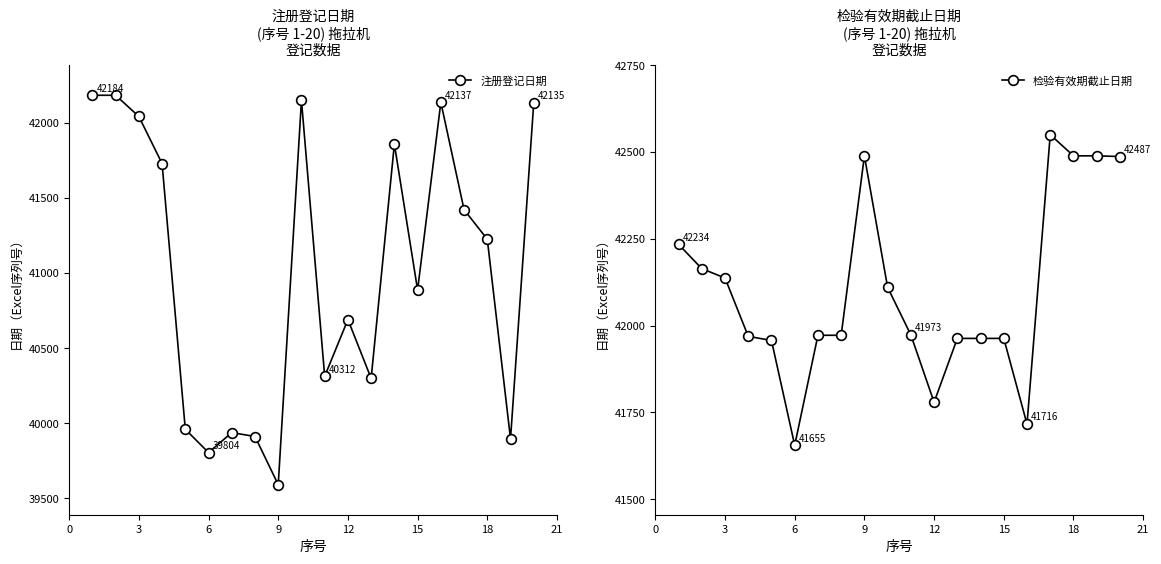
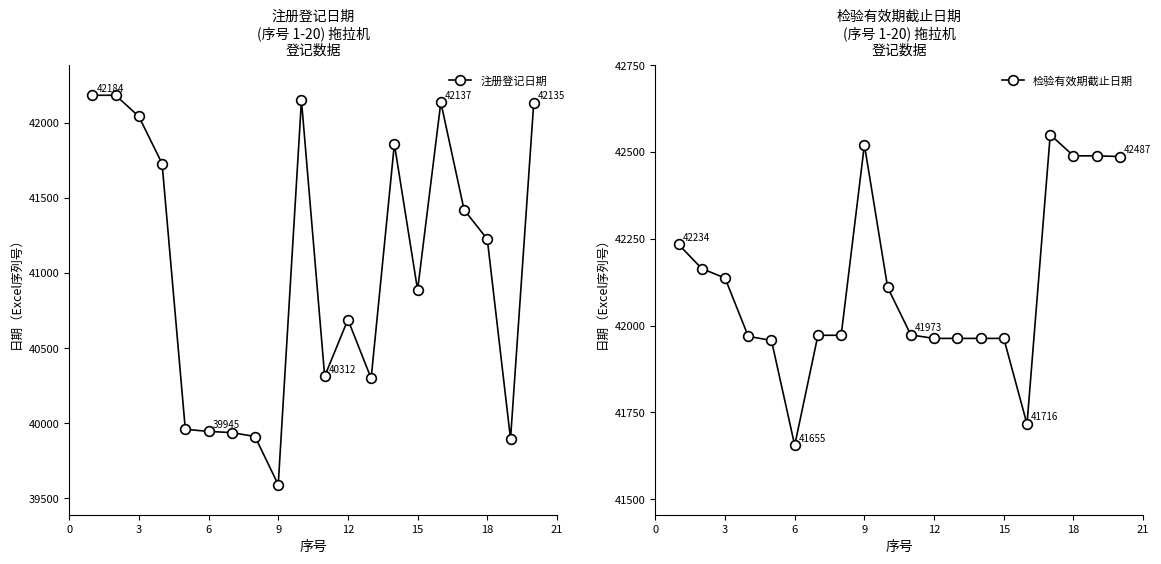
注册登记日期 (序号 1-20) 拖拉机 登记数据, 6: 39804 -> 39945
检验有效期截止日期 (序号 1-20) 拖拉机 登记数据, 9: 42490 -> 42520
检验有效期截止日期 (序号 1-20) 拖拉机 登记数据, 12: 41780 -> 41960
